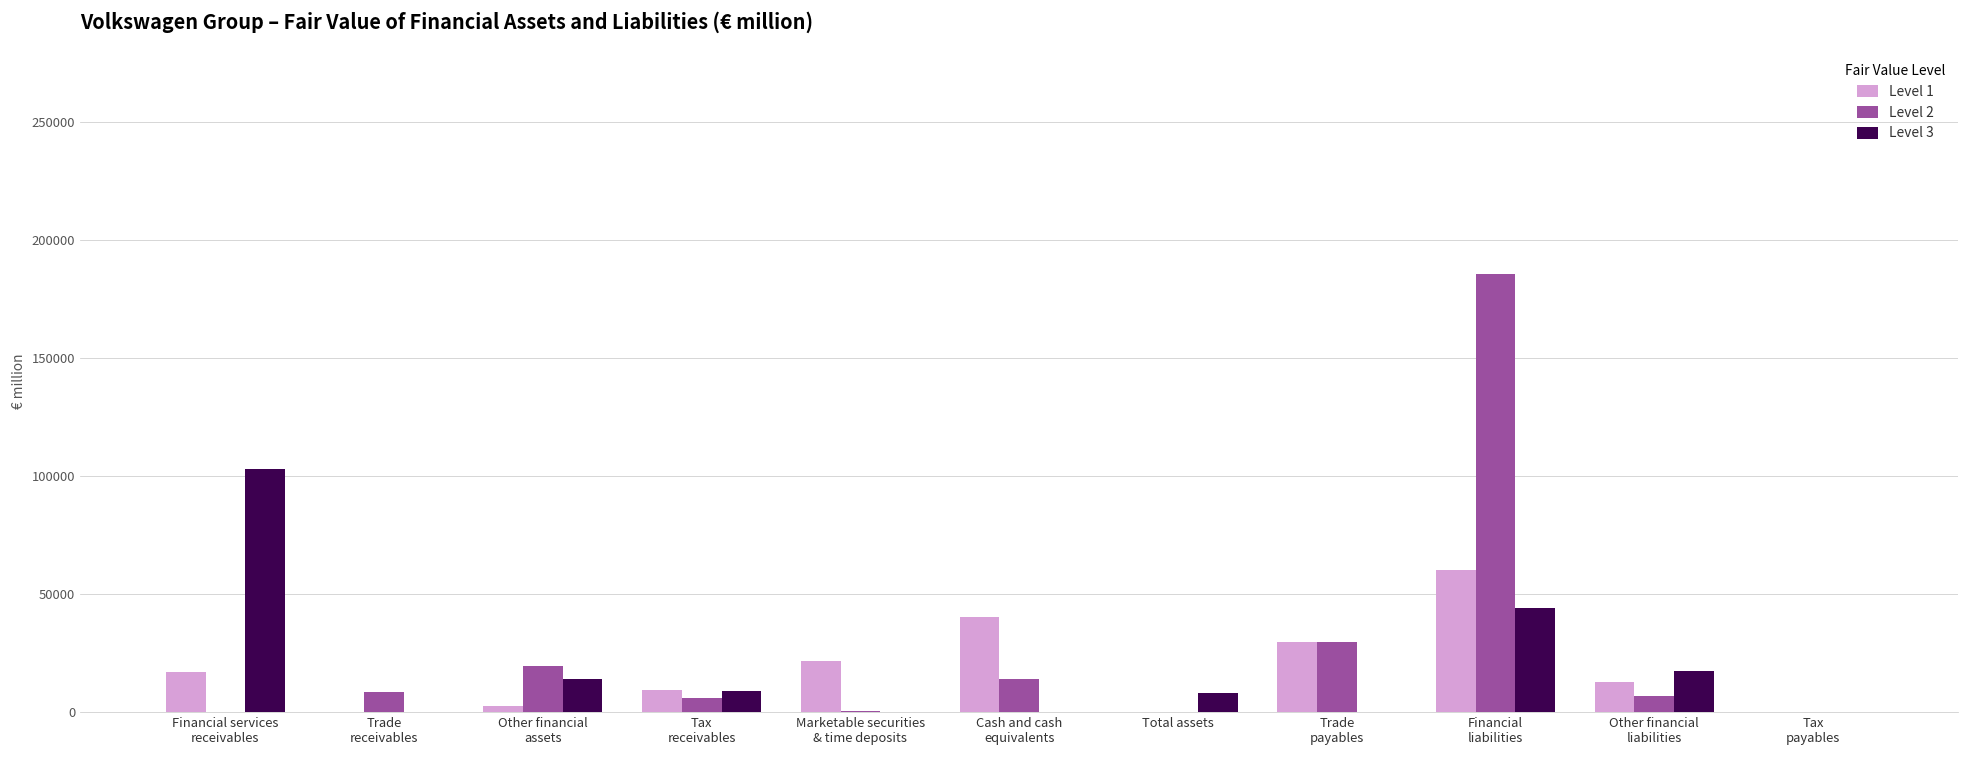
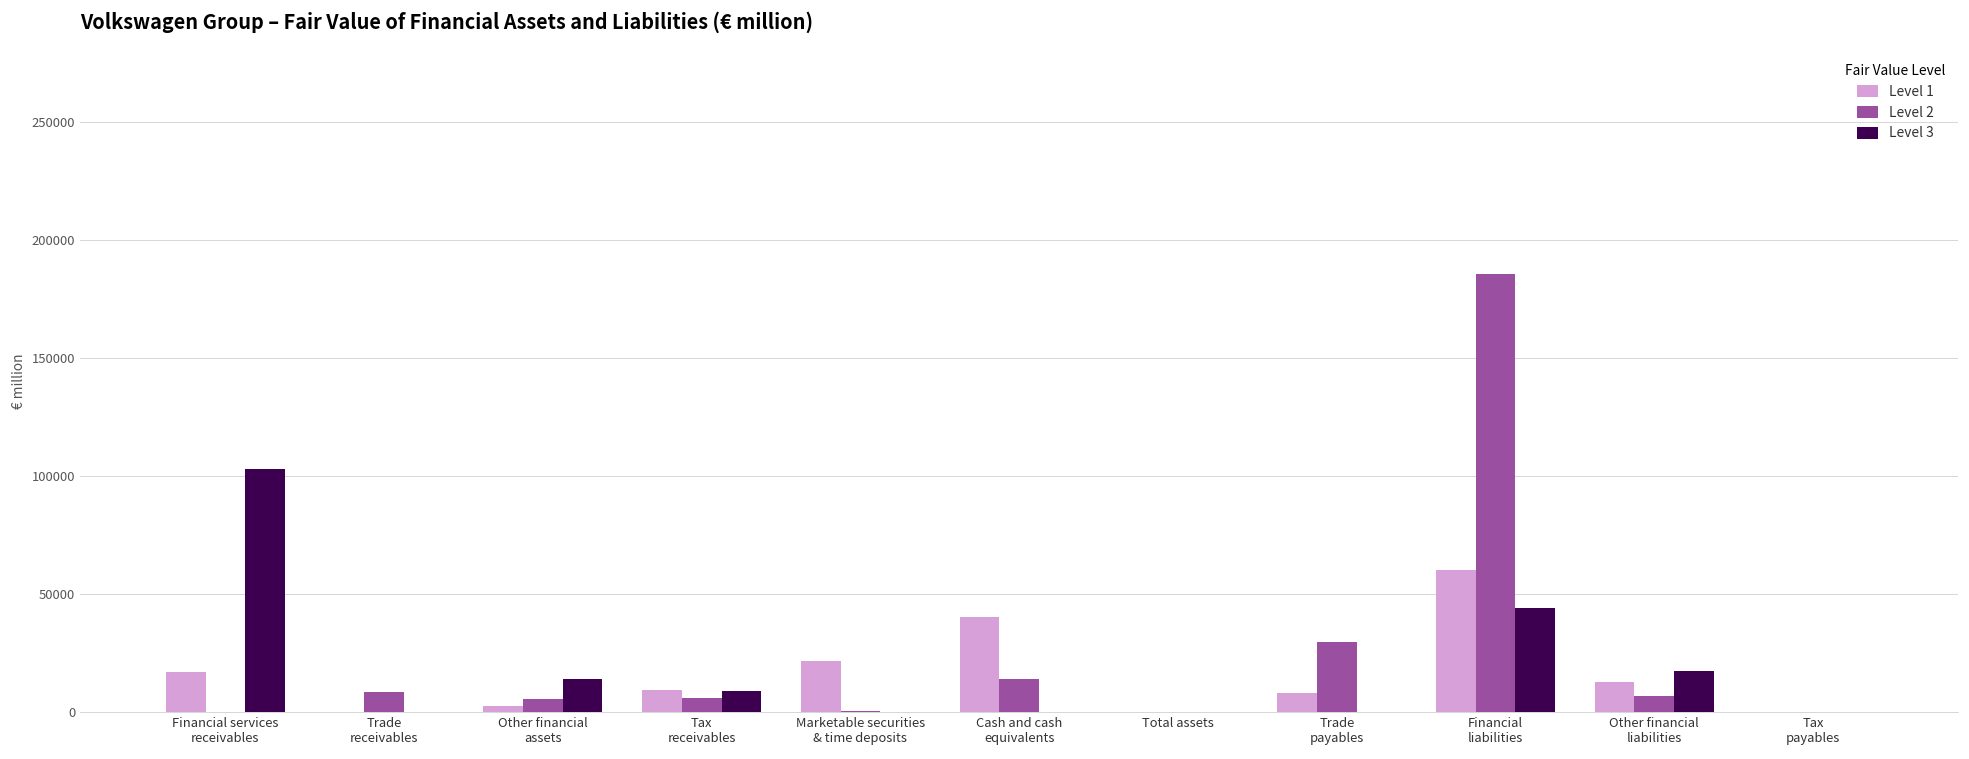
Level 2, Other financial assets: 19000 -> 5000
Level 3, Total assets: 8000 -> 0
Level 1, Trade payables: 30000 -> 8000
